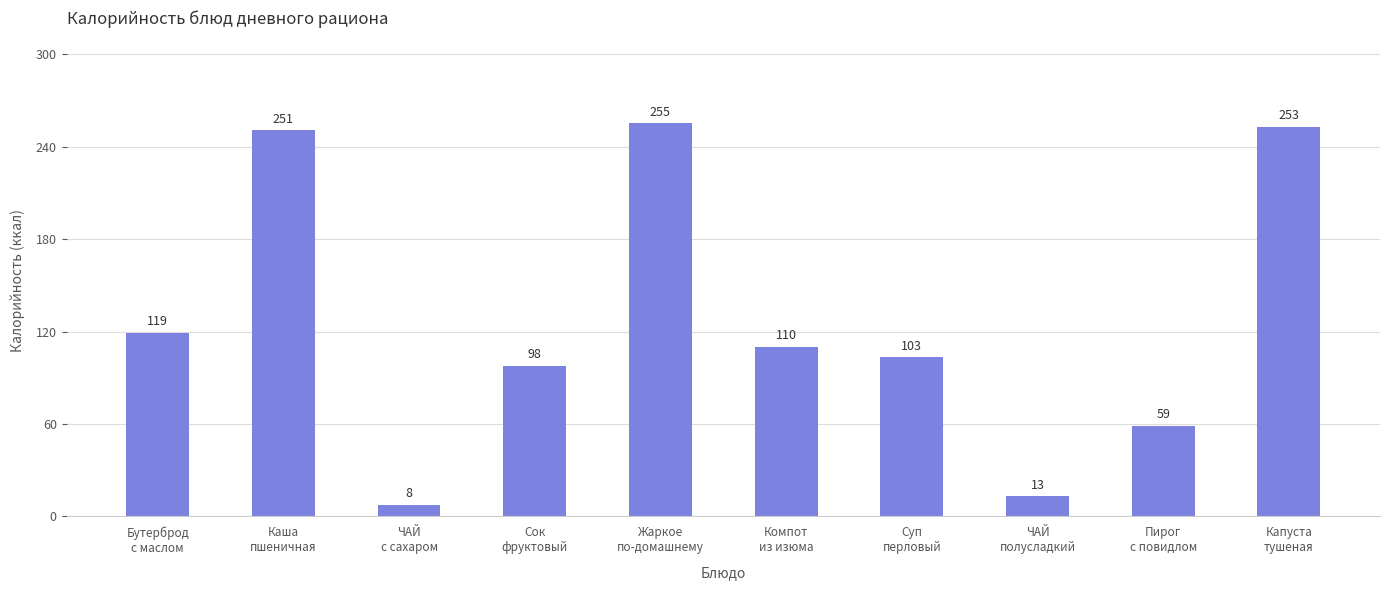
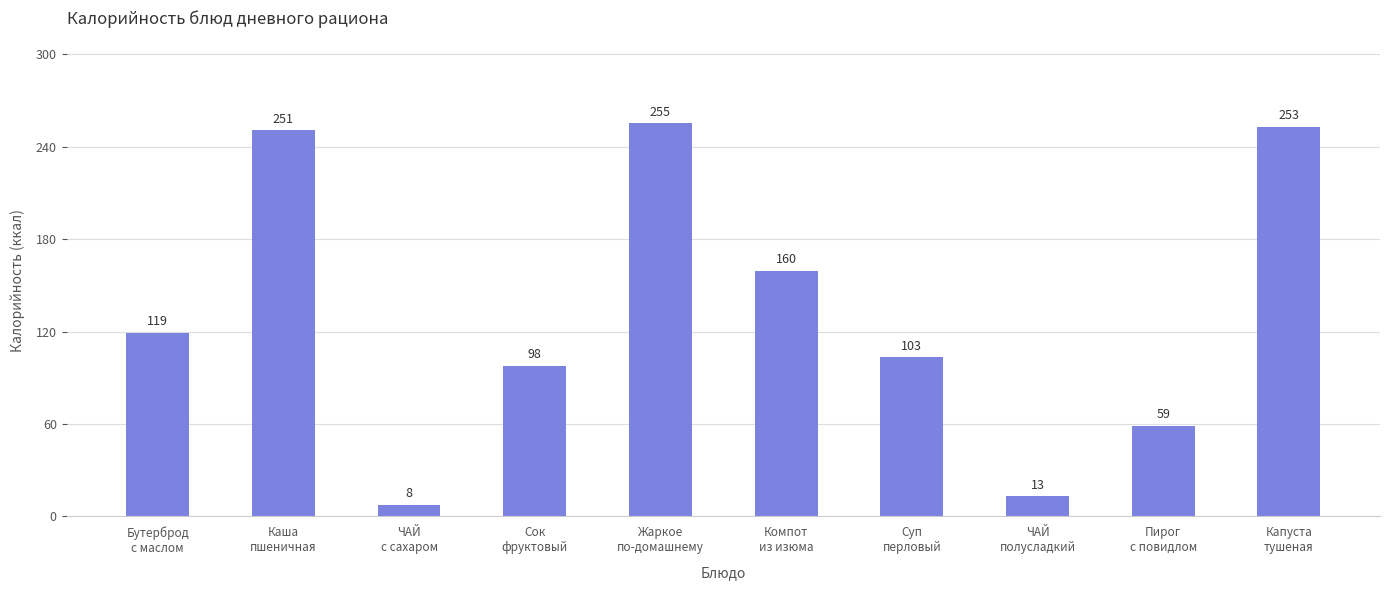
Компот из изюма: 110 -> 160
